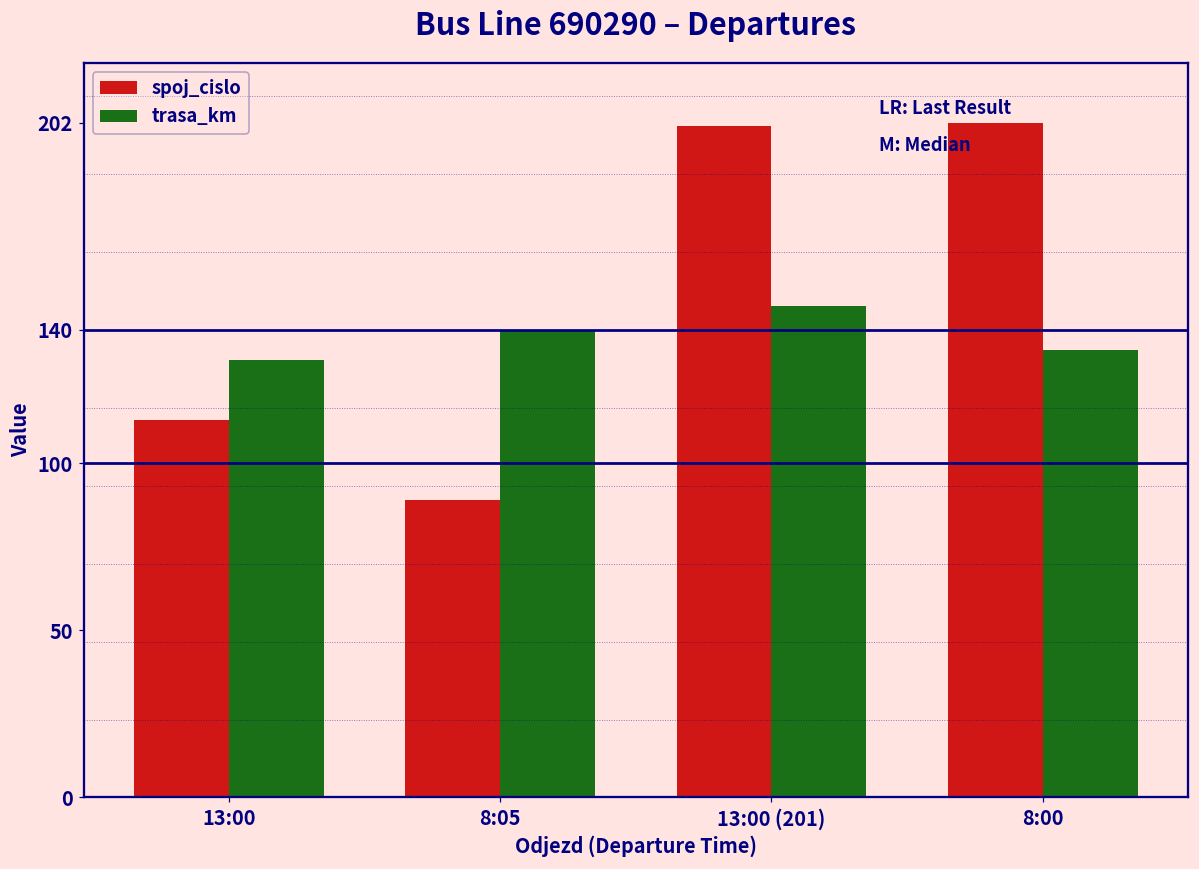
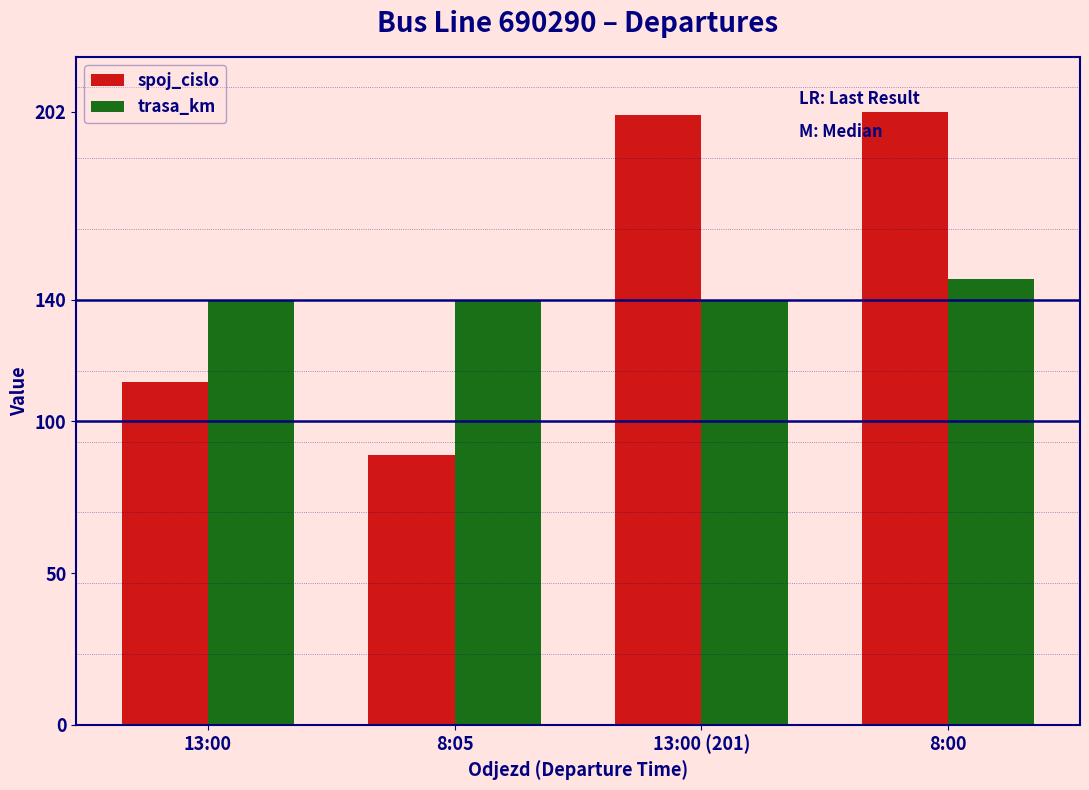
trasa_km, 13:00: 131 -> 140
trasa_km, 13:00 (201): 147 -> 140
trasa_km, 8:00: 134 -> 147
